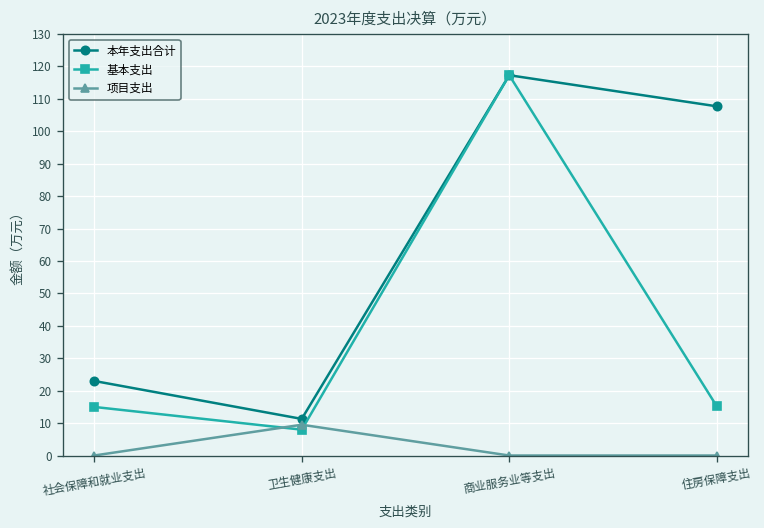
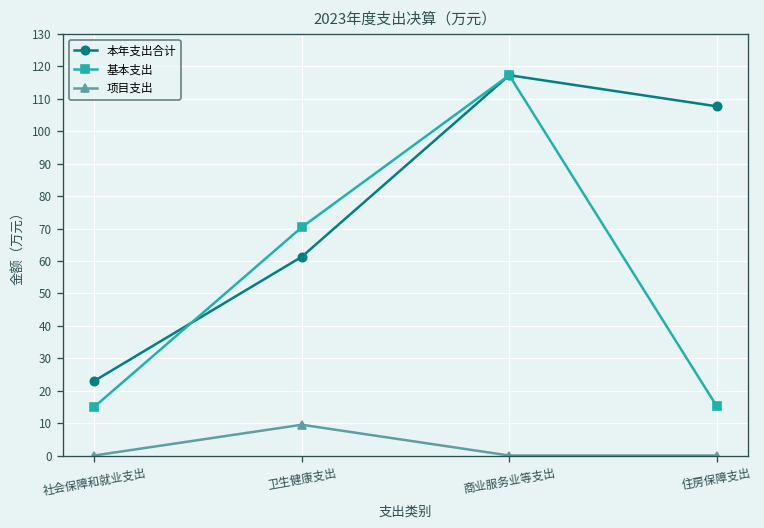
本年支出合计, 卫生健康支出: 11 -> 61
基本支出, 卫生健康支出: 8 -> 70
